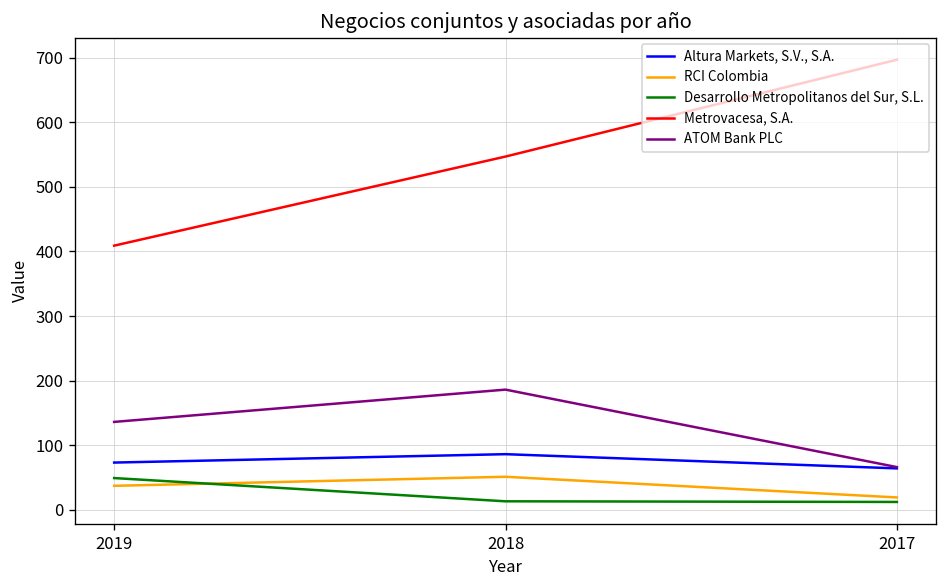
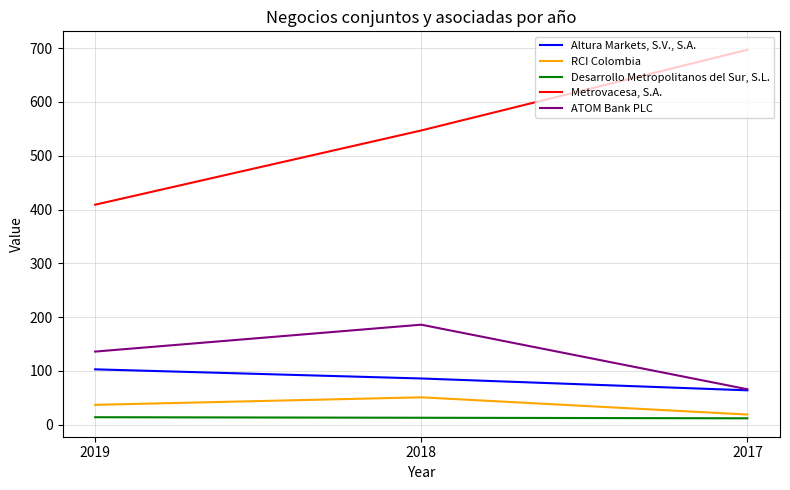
Altura Markets, S.V., S.A., 2019: 70 -> 100
Desarrollo Metropolitanos del Sur, S.L., 2019: 50 -> 10
